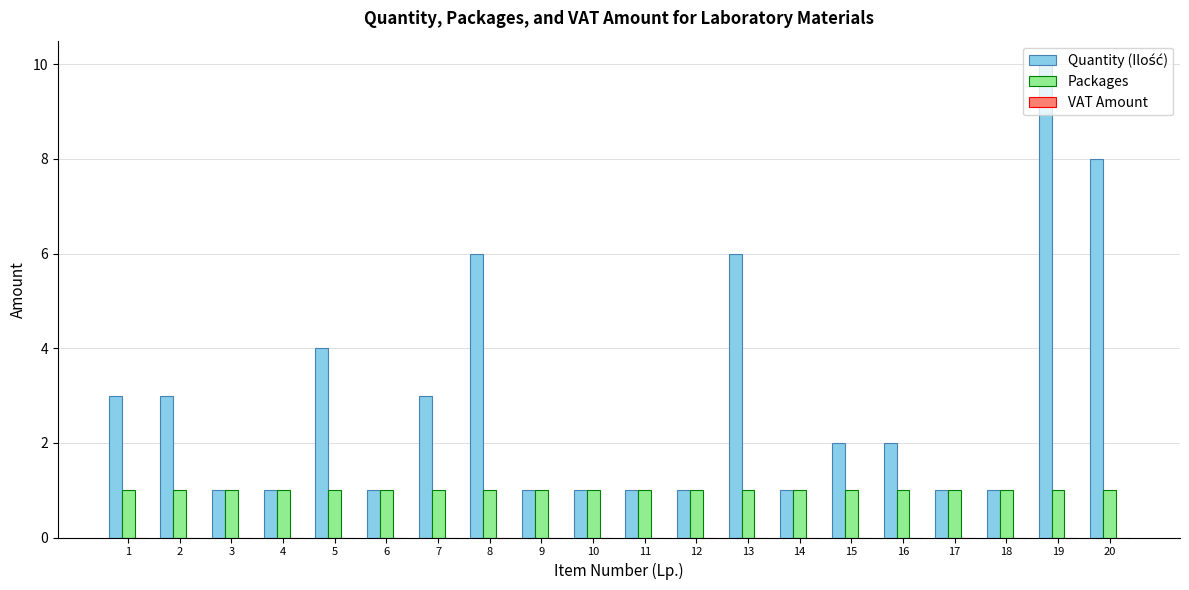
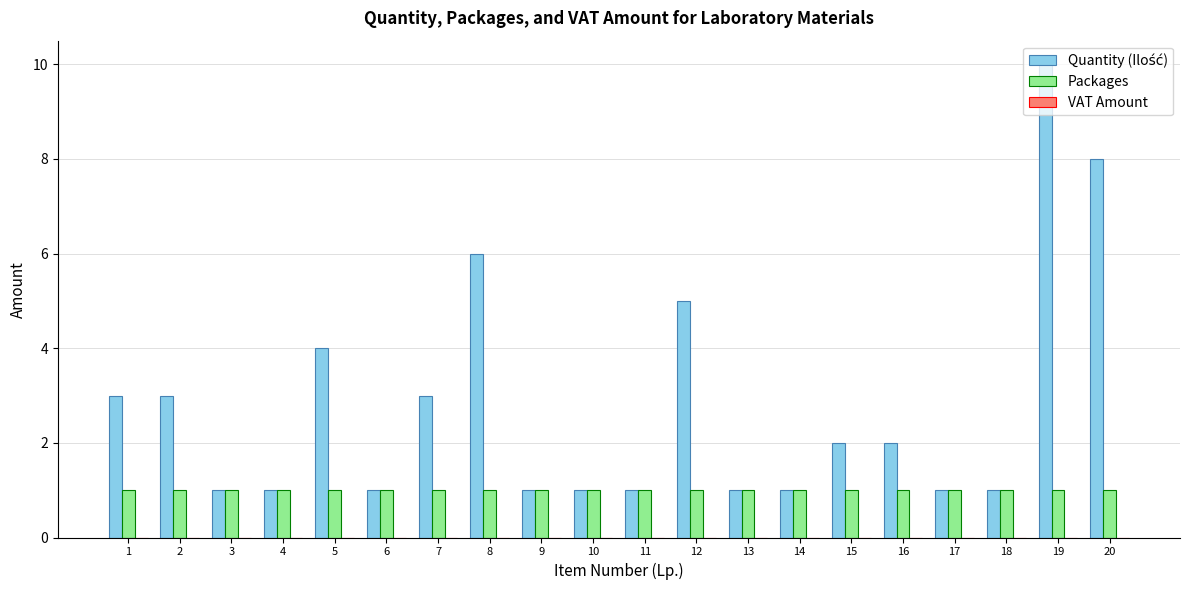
Quantity (Ilość), 12: 1 -> 5
Quantity (Ilość), 13: 6 -> 1
